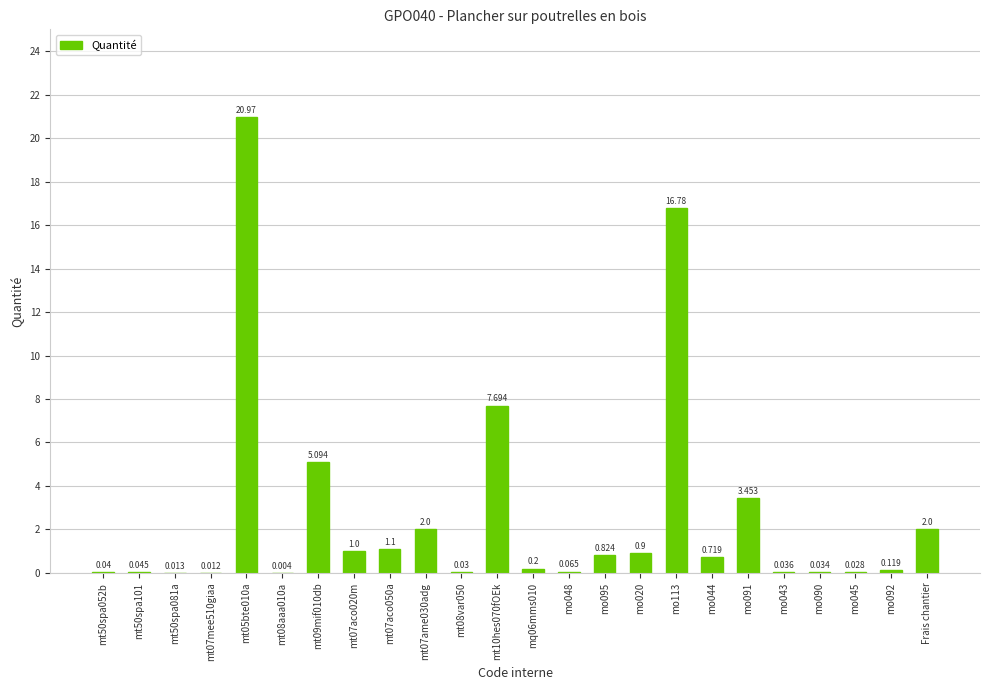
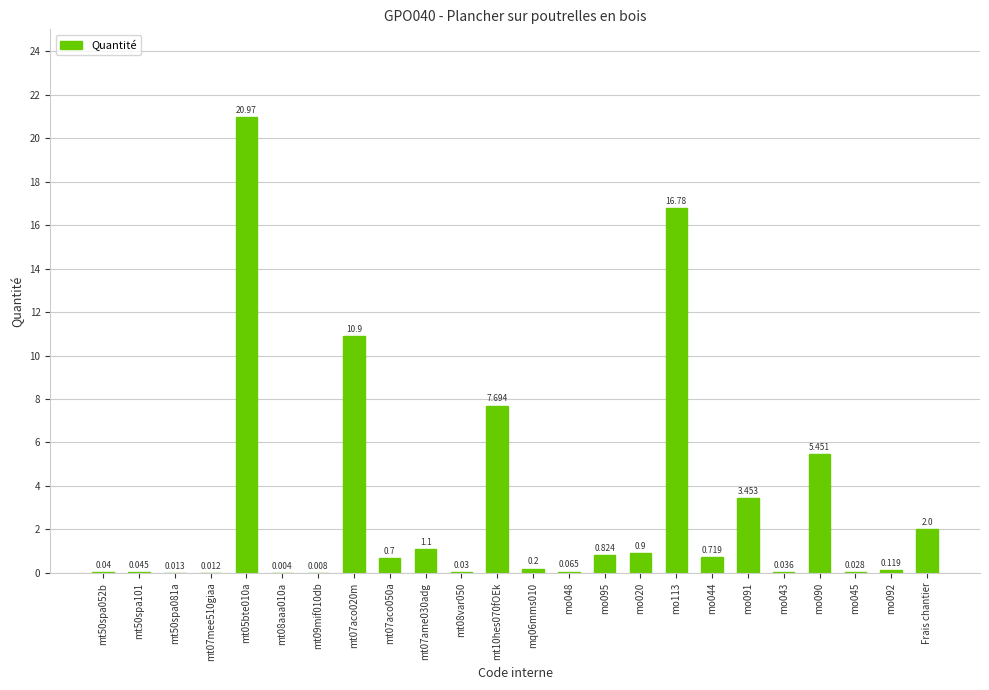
mt09mif010db: 5.094 -> 0.008
mt07aco020m: 1.0 -> 10.9
mt07aco050a: 1.1 -> 0.7
mt07ame030adg: 2.0 -> 1.1
mo090: 0.034 -> 5.451
